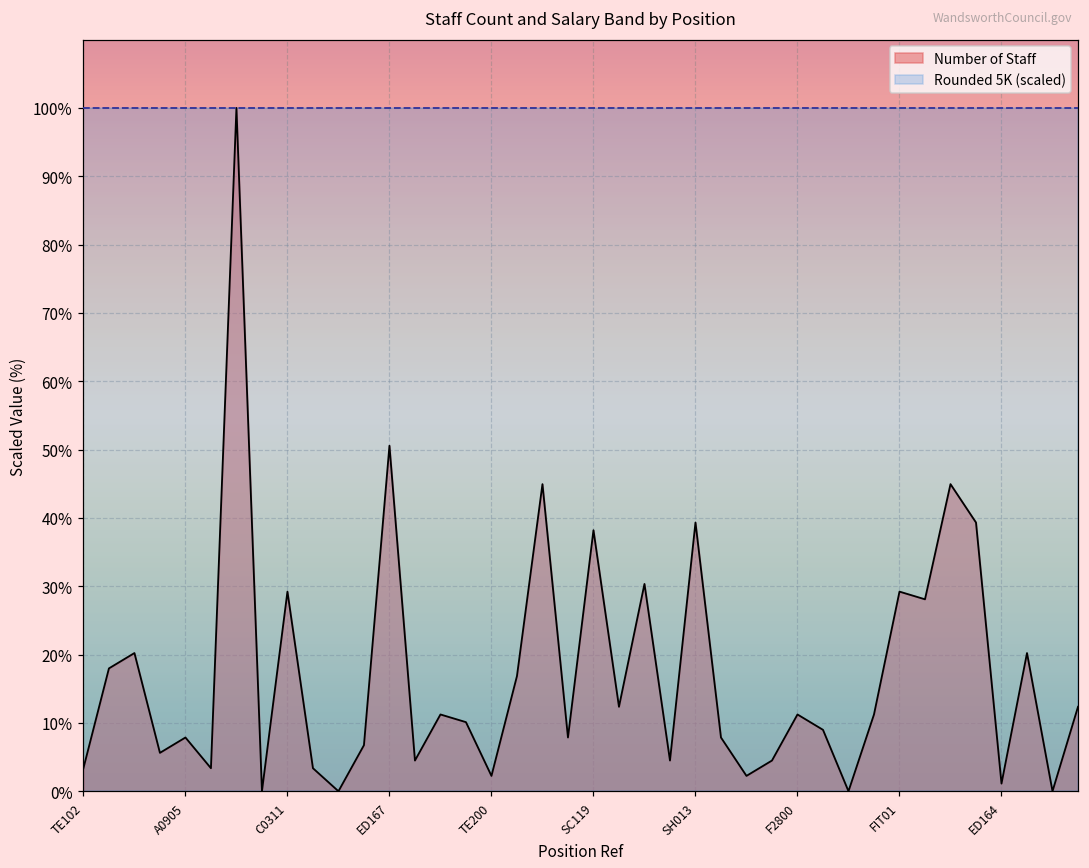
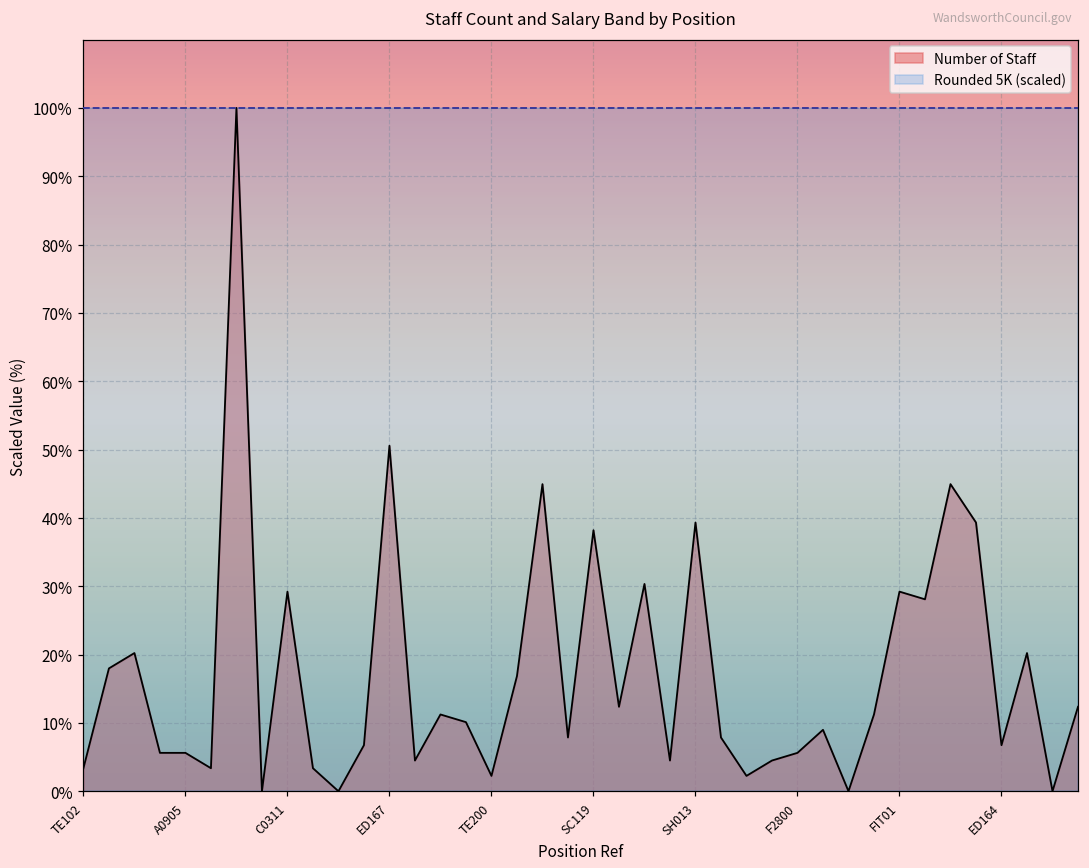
Number of Staff, A0905: 8% -> 6%
Number of Staff, F2800: 11% -> 6%
Number of Staff, ED164: 1% -> 7%
